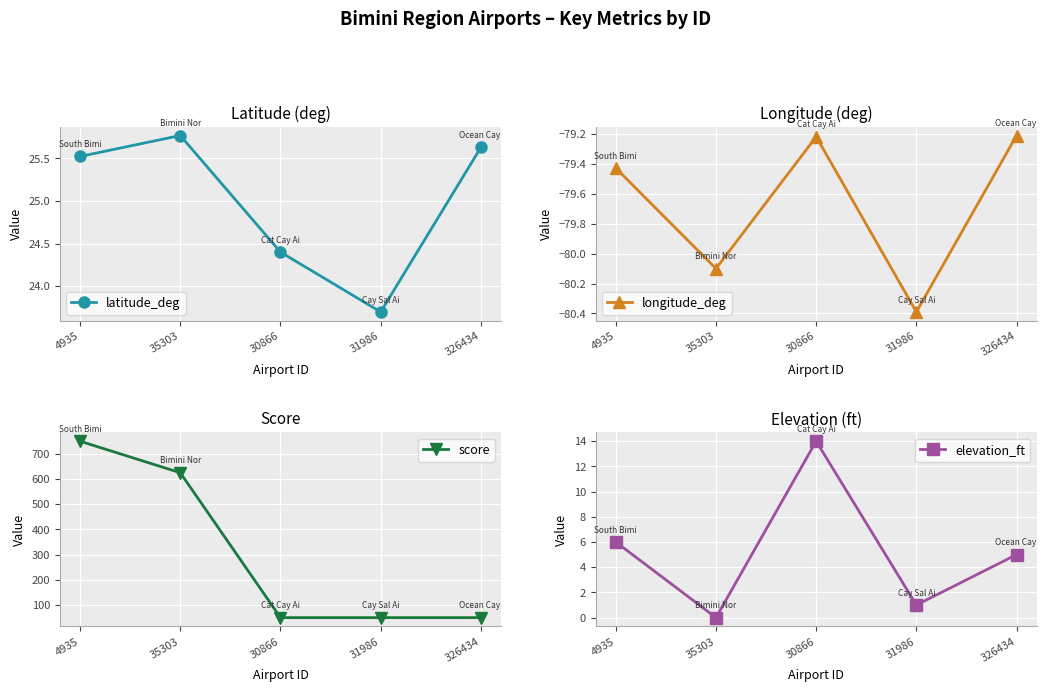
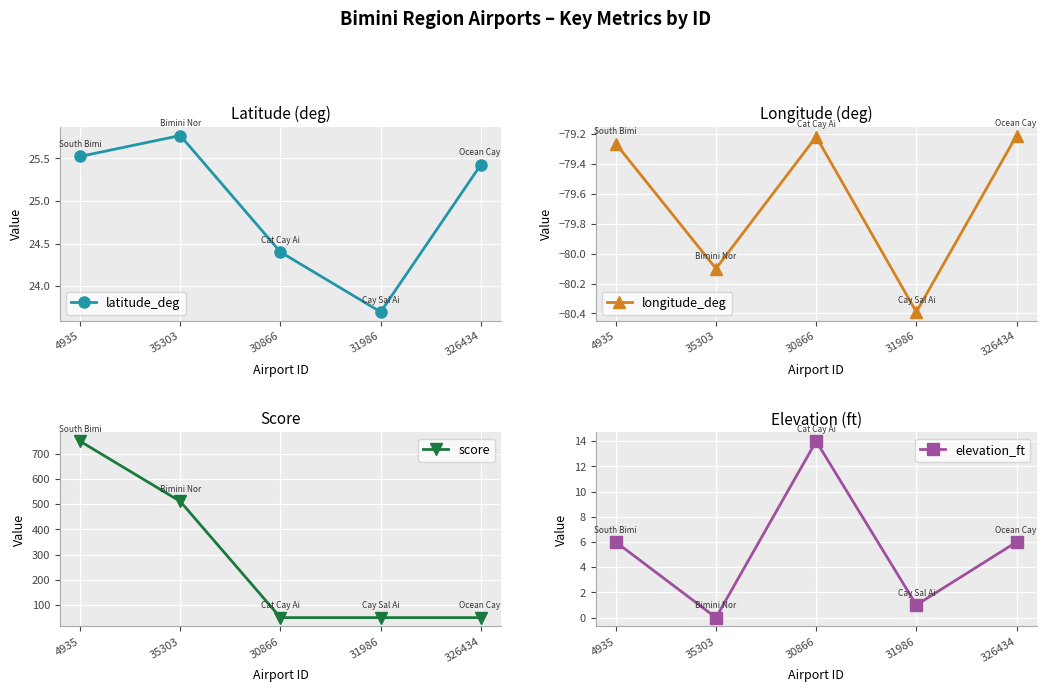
Latitude (deg), 326434: 25.6 -> 25.4
Longitude (deg), 4935: -79.43 -> -79.26
Score, 35303: 630 -> 510
Elevation (ft), 326434: 5 -> 6
